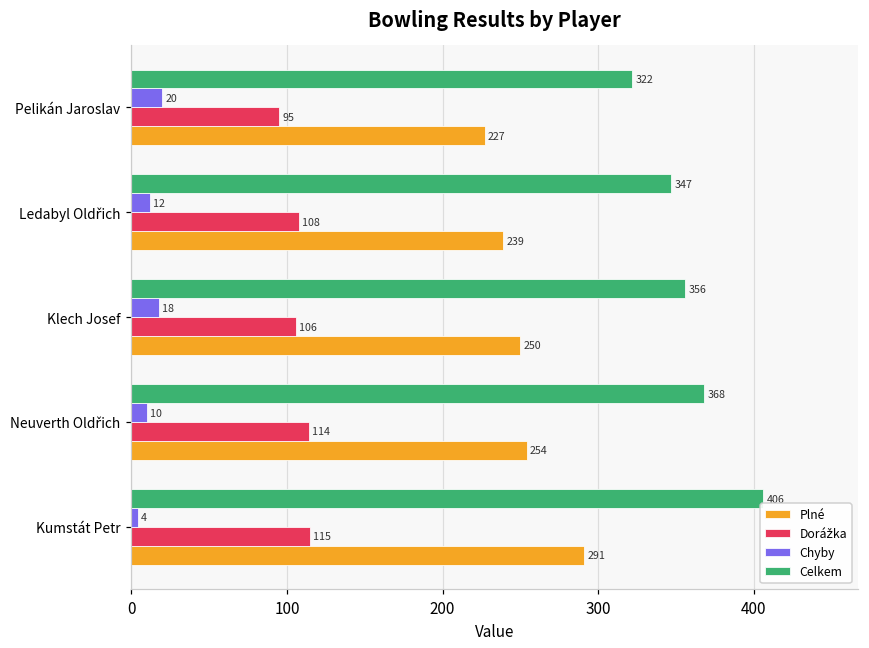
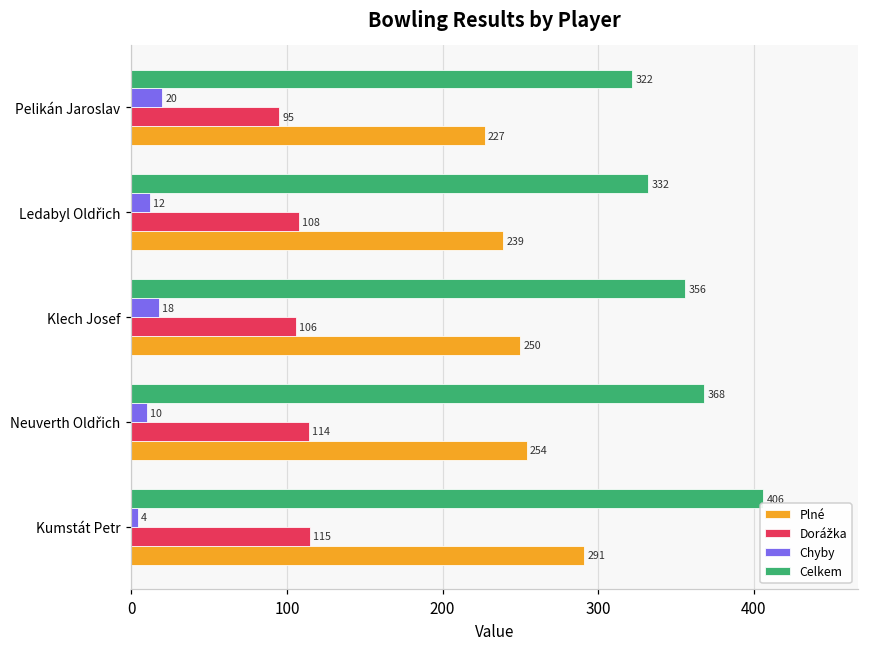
Celkem, Ledabyl Oldřich: 347 -> 332
